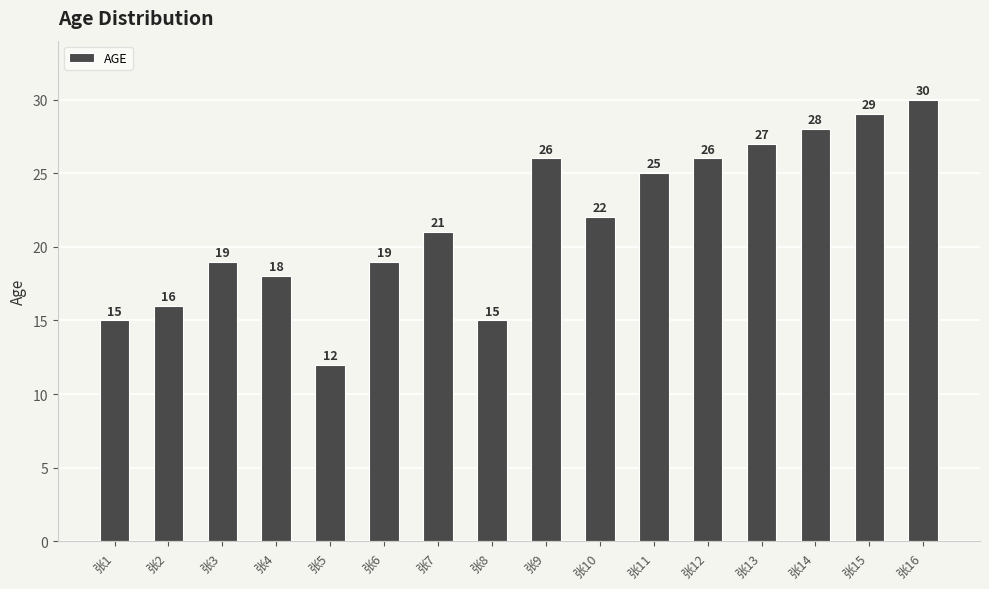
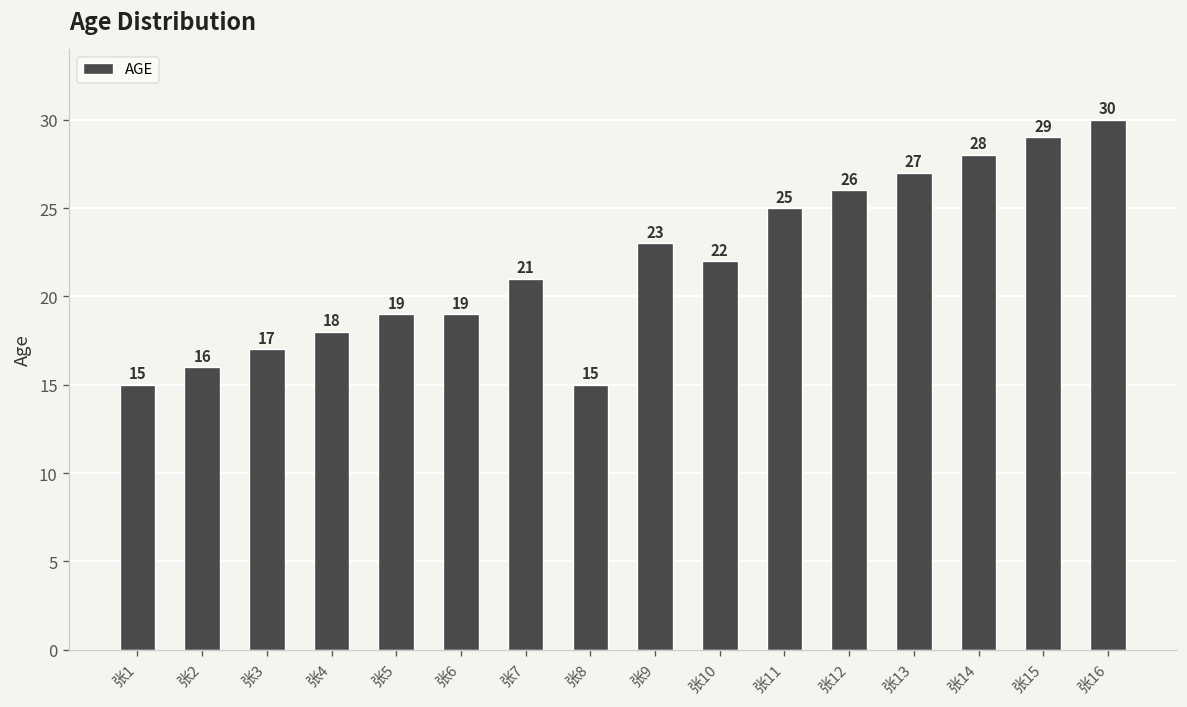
张3: 19 -> 17
张5: 12 -> 19
张9: 26 -> 23
